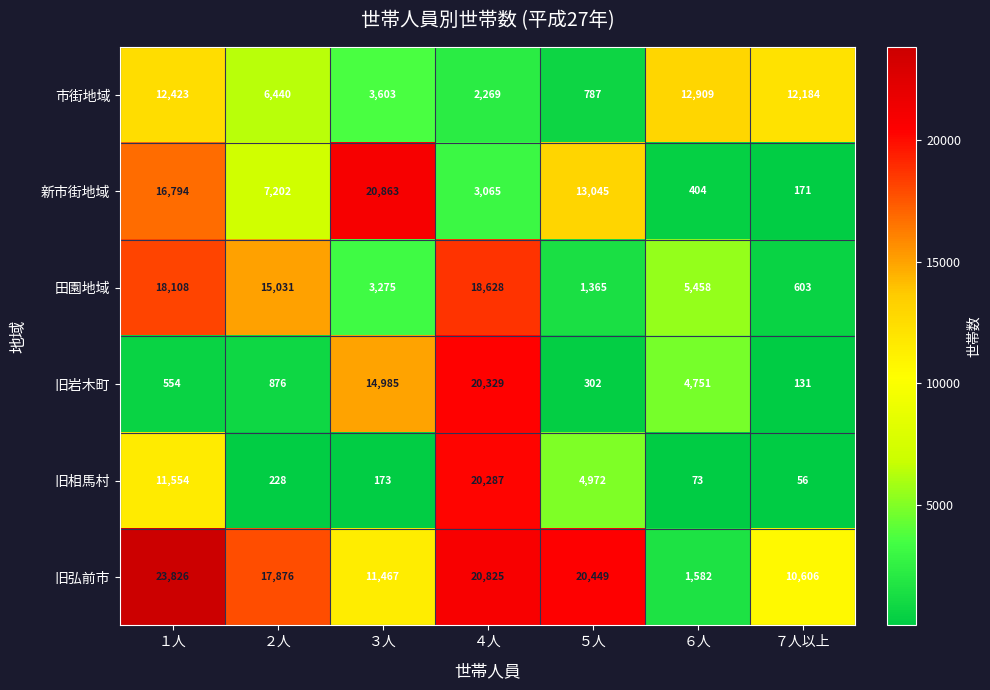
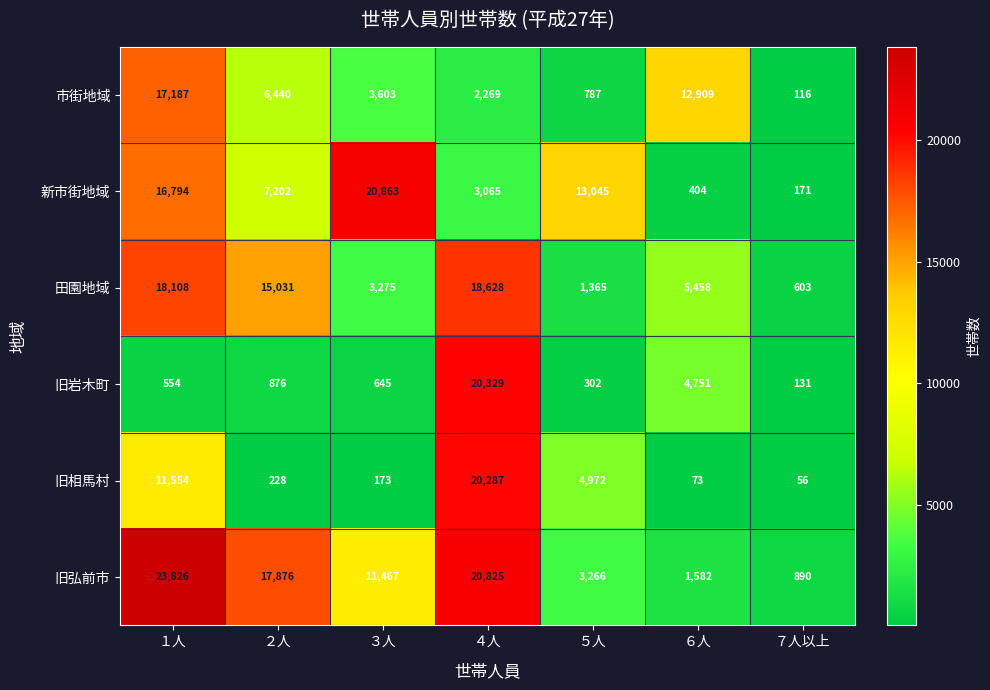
市街地域, １人: 12,423 -> 17,187
市街地域, ７人以上: 12,184 -> 116
旧岩木町, ３人: 14,985 -> 645
旧弘前市, ５人: 20,449 -> 3,266
旧弘前市, ７人以上: 10,606 -> 890
